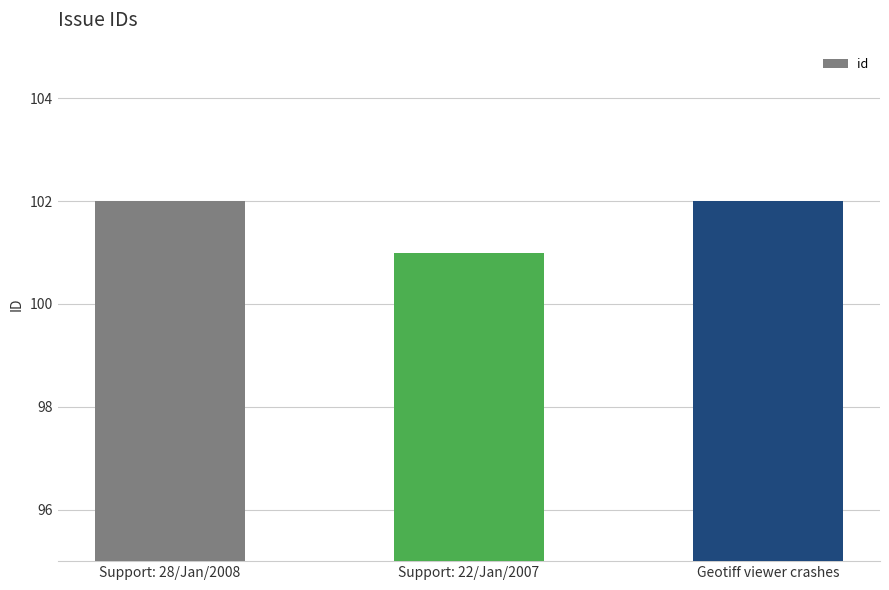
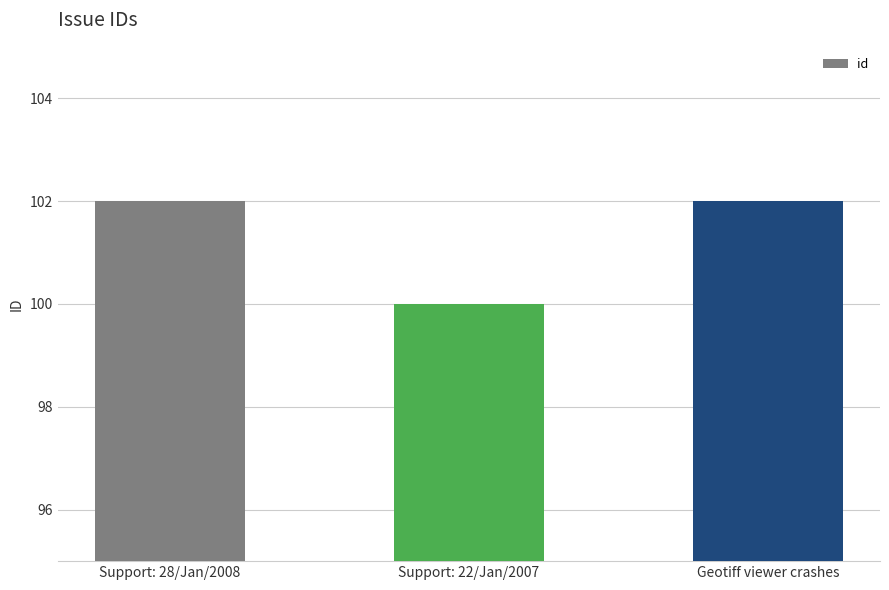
Support: 22/Jan/2007: 101 -> 100
